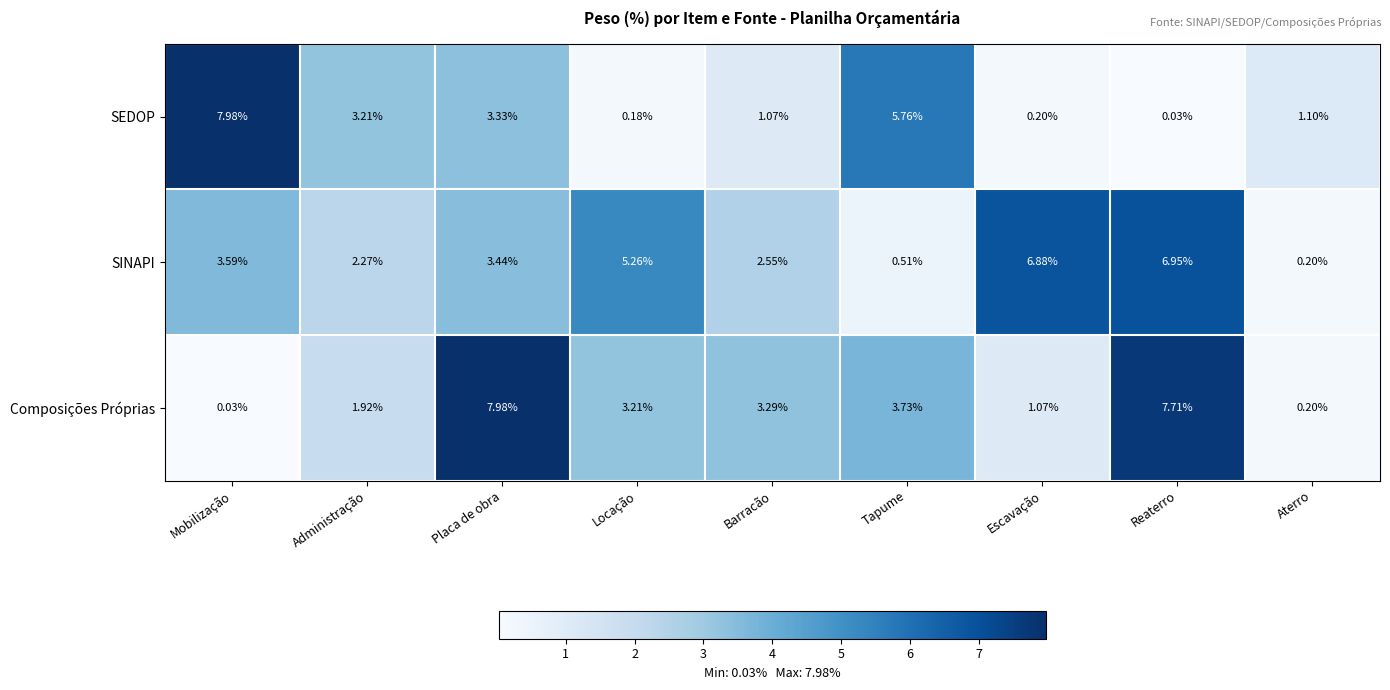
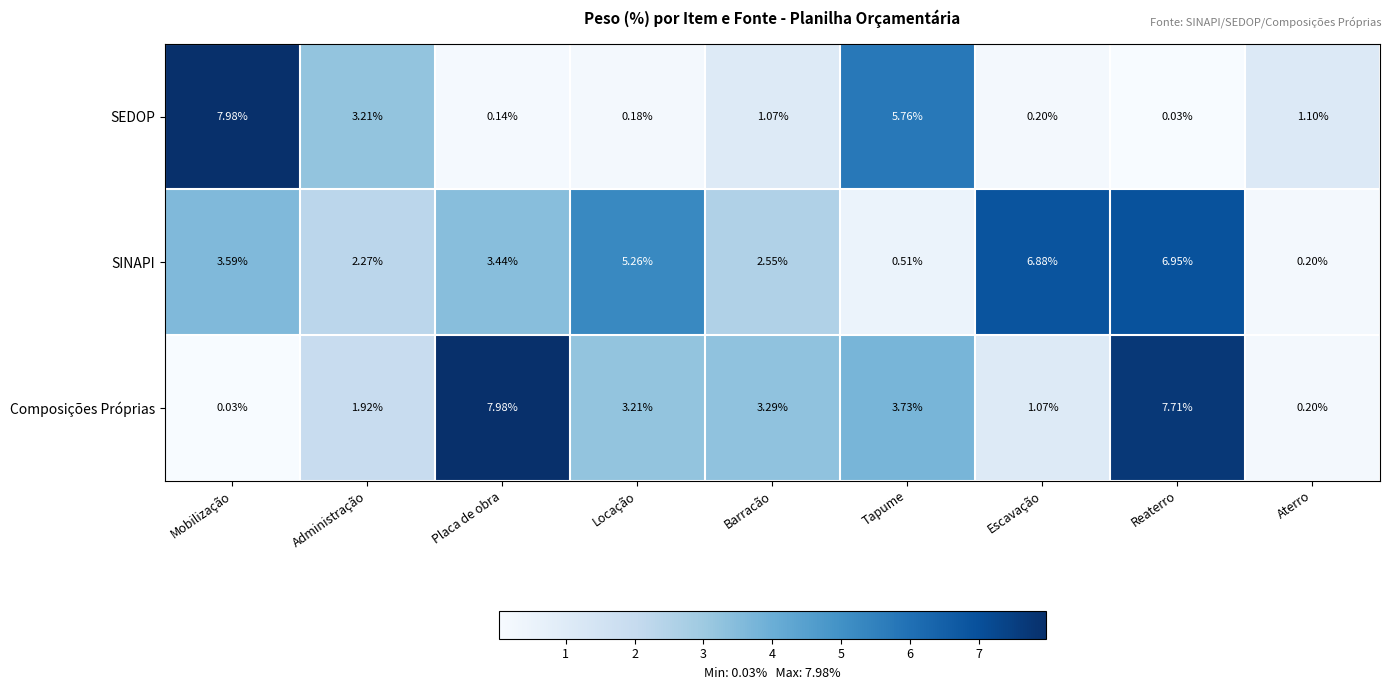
SEDOP, Placa de obra: 3.33% -> 0.14%
